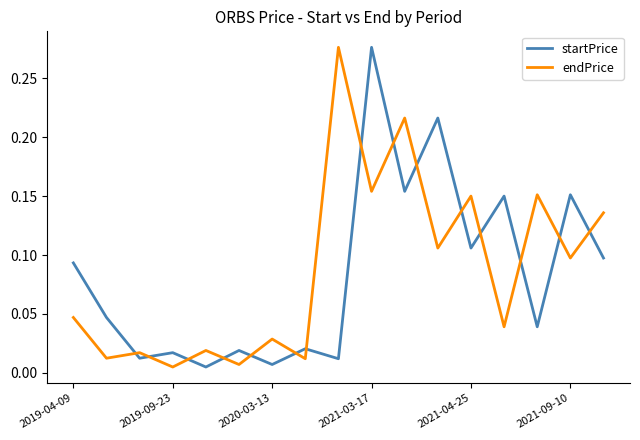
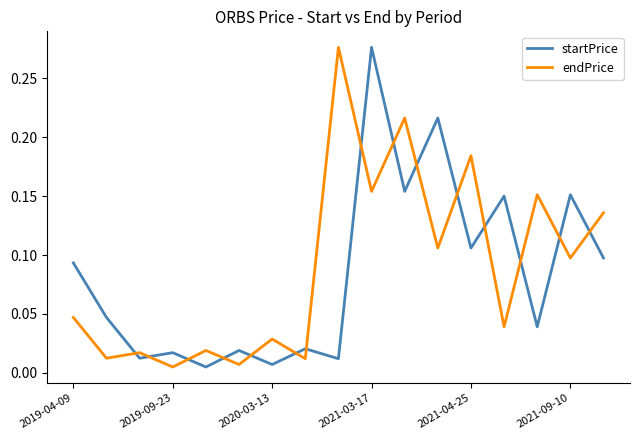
endPrice, 2021-04-25: 0.150 -> 0.184
